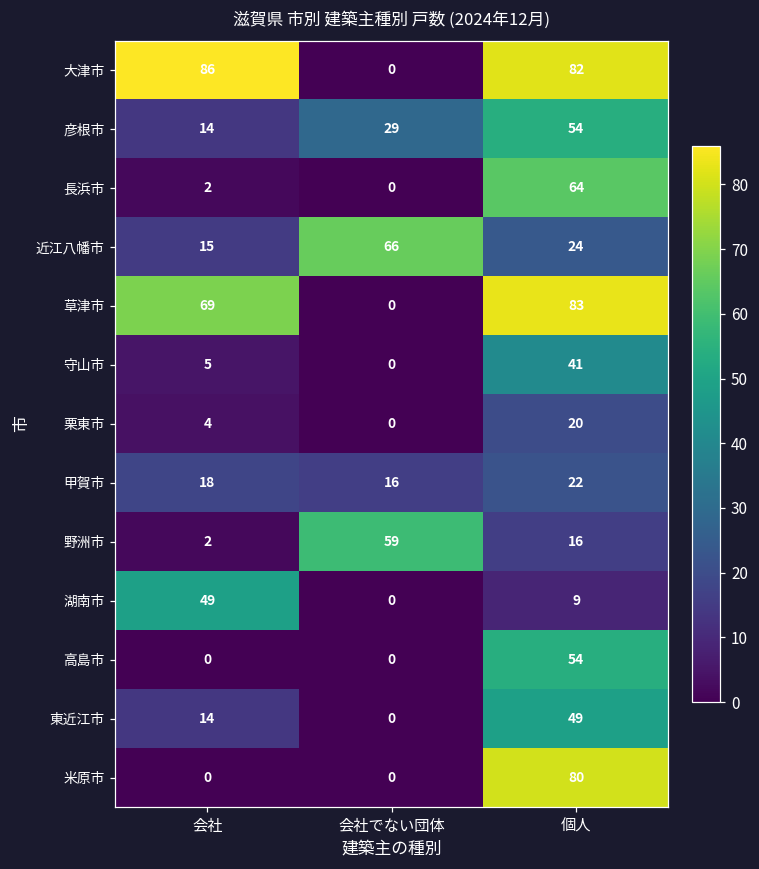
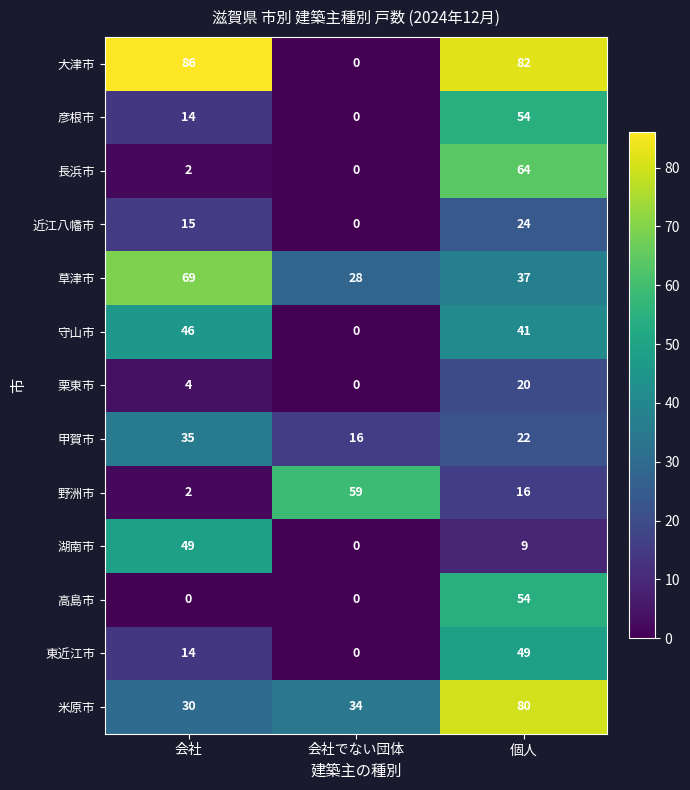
彦根市, 会社でない団体: 29 -> 0
近江八幡市, 会社でない団体: 66 -> 0
草津市, 会社でない団体: 0 -> 28
草津市, 個人: 83 -> 37
守山市, 会社: 5 -> 46
甲賀市, 会社: 18 -> 35
米原市, 会社: 0 -> 30
米原市, 会社でない団体: 0 -> 34
